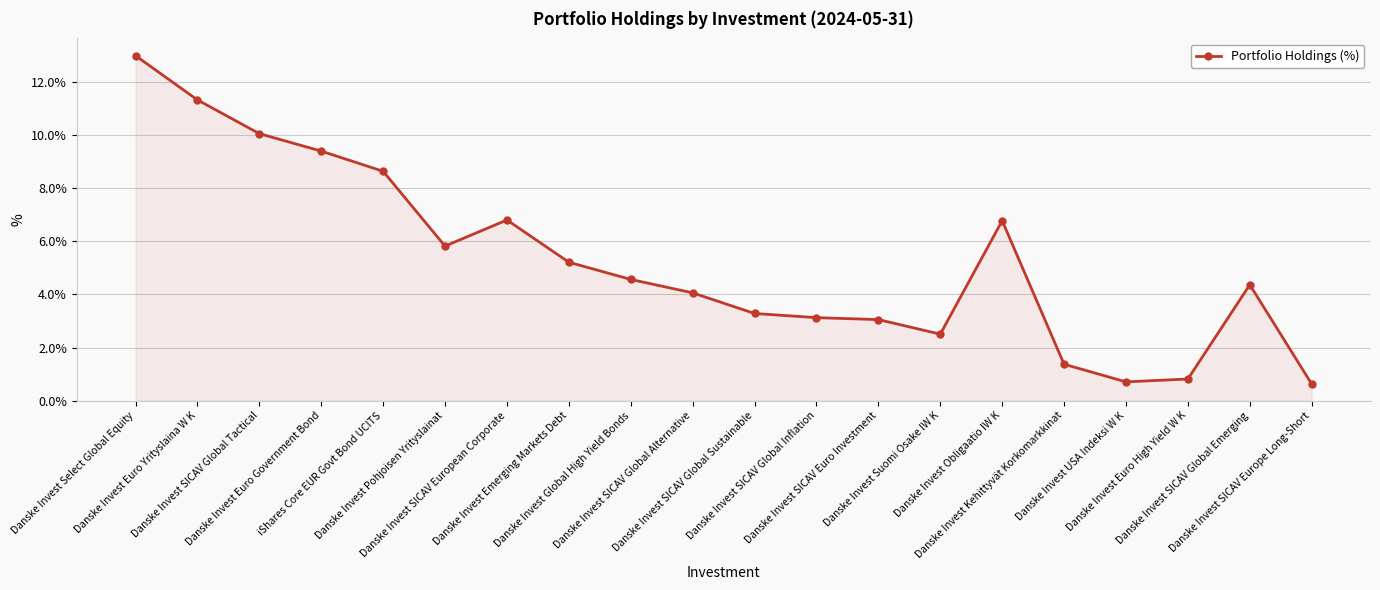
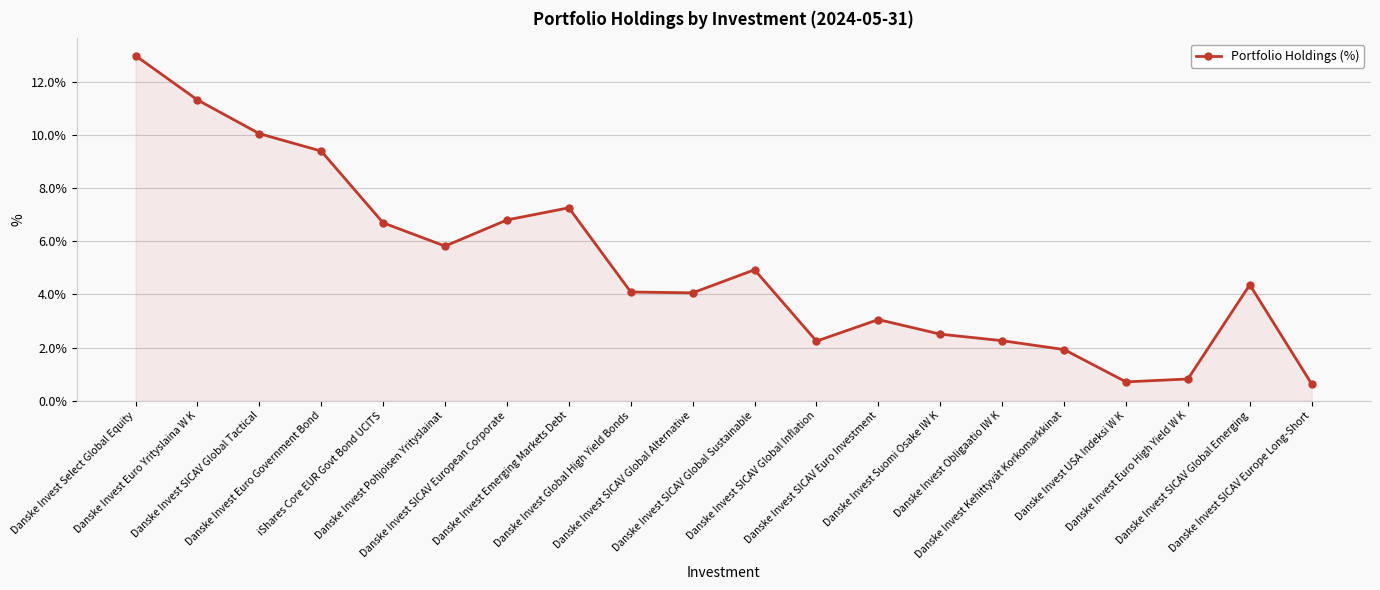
iShares Core EUR Govt Bond UCITS: 8.6% -> 6.7%
Danske Invest Emerging Markets Debt: 5.2% -> 7.3%
Danske Invest Global High Yield Bonds: 4.6% -> 4.1%
Danske Invest SICAV Global Sustainable: 3.3% -> 4.9%
Danske Invest SICAV Global Inflation: 3.1% -> 2.2%
Danske Invest Obligaatio IW K: 6.8% -> 2.3%
Danske Invest Kehittyvät Korkomarkkinat: 1.4% -> 1.9%
